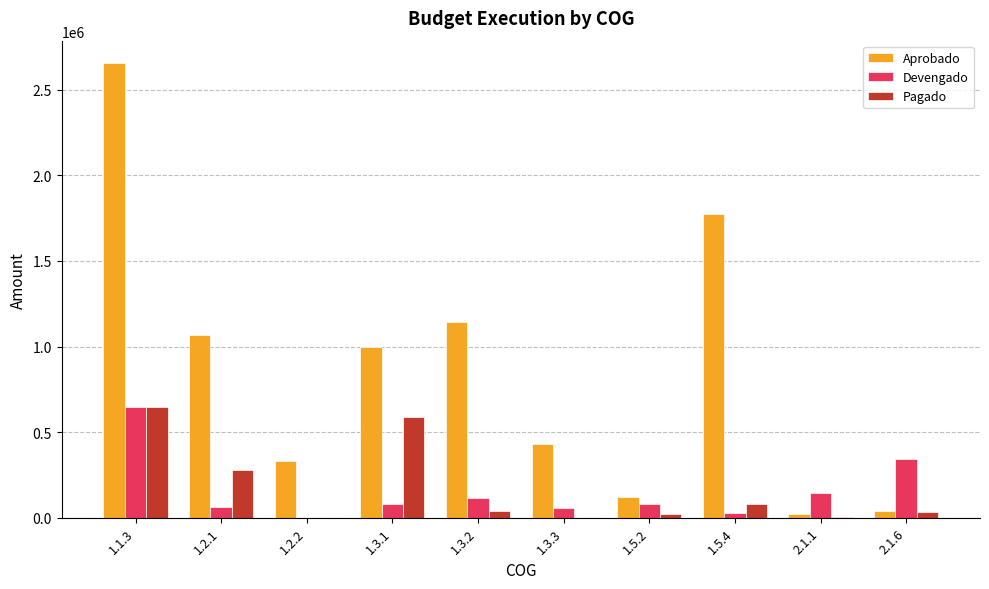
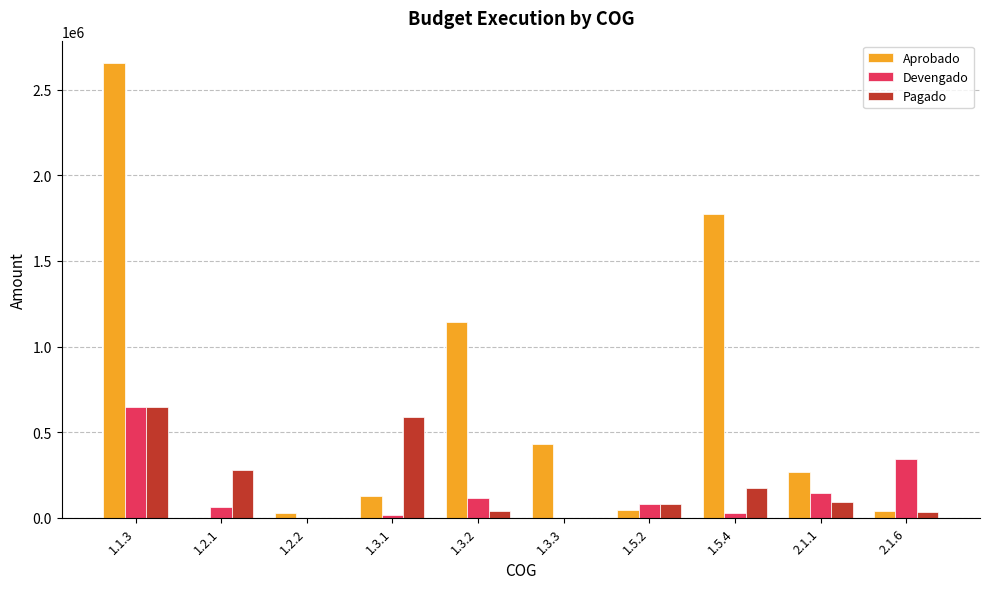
Aprobado, 1.2.1: 1070000 -> 0
Aprobado, 1.2.2: 330000 -> 30000
Aprobado, 1.3.1: 1000000 -> 130000
Devengado, 1.3.1: 80000 -> 20000
Devengado, 1.3.3: 60000 -> 0
Aprobado, 1.5.2: 120000 -> 50000
Pagado, 1.5.2: 30000 -> 80000
Pagado, 1.5.4: 80000 -> 170000
Aprobado, 2.1.1: 20000 -> 270000
Pagado, 2.1.1: 0 -> 90000
